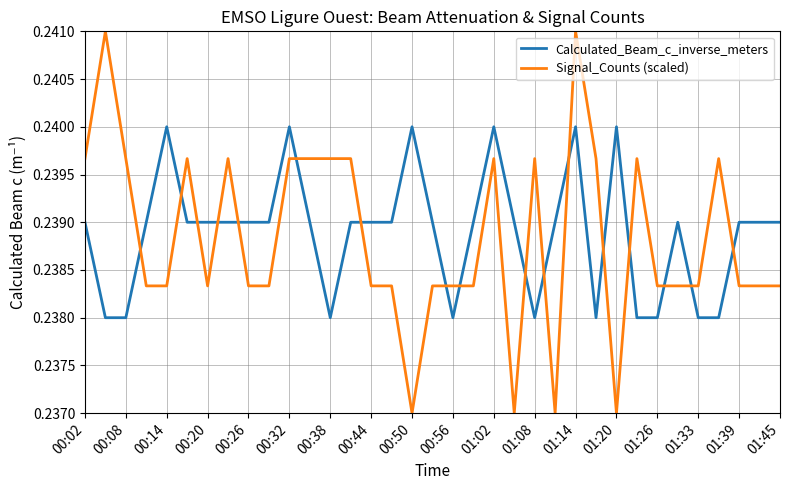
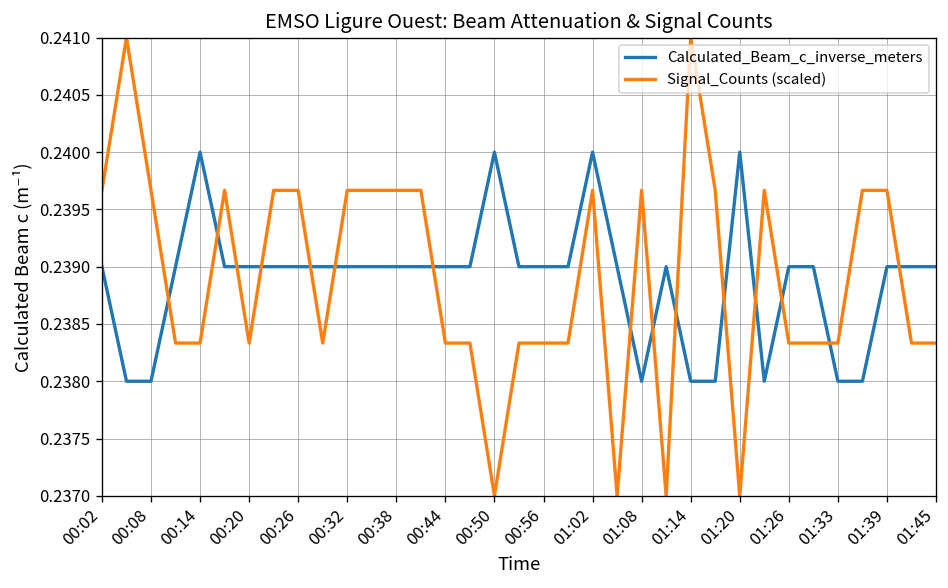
Signal_Counts (scaled), 00:26: 0.2383 -> 0.2397
Calculated_Beam_c_inverse_meters, 00:32: 0.240 -> 0.239
Calculated_Beam_c_inverse_meters, 00:38: 0.238 -> 0.239
Calculated_Beam_c_inverse_meters, 00:56: 0.238 -> 0.239
Calculated_Beam_c_inverse_meters, 01:14: 0.240 -> 0.238
Calculated_Beam_c_inverse_meters, 01:26: 0.238 -> 0.239
Signal_Counts (scaled), 01:39: 0.2383 -> 0.2397
